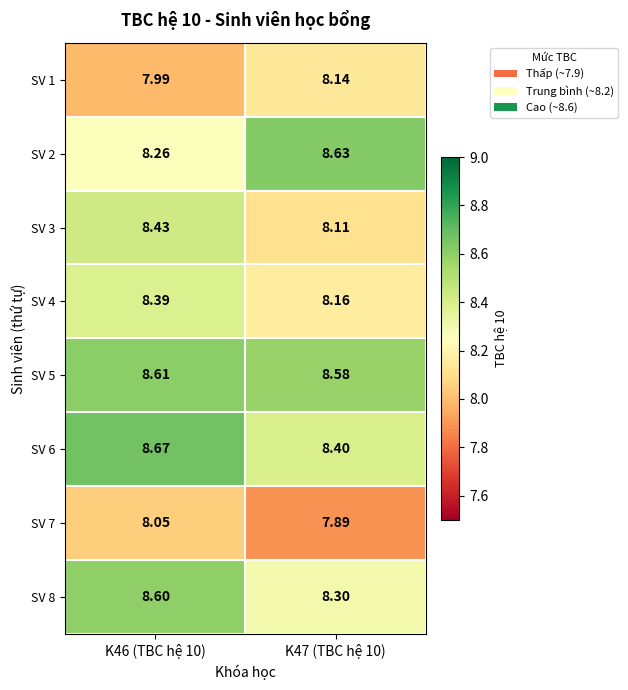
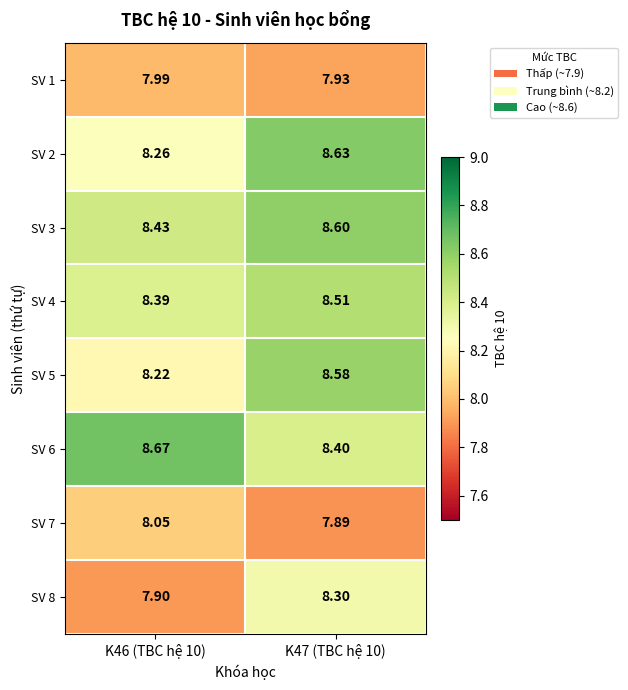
SV 1, K47 (TBC hệ 10): 8.14 -> 7.93
SV 3, K47 (TBC hệ 10): 8.11 -> 8.60
SV 4, K47 (TBC hệ 10): 8.16 -> 8.51
SV 5, K46 (TBC hệ 10): 8.61 -> 8.22
SV 8, K46 (TBC hệ 10): 8.60 -> 7.90
